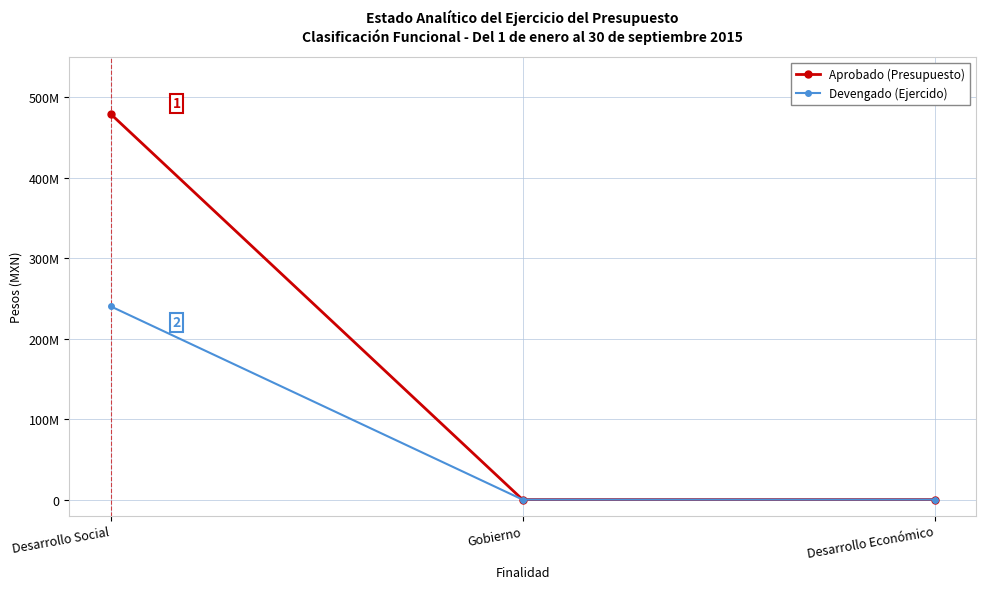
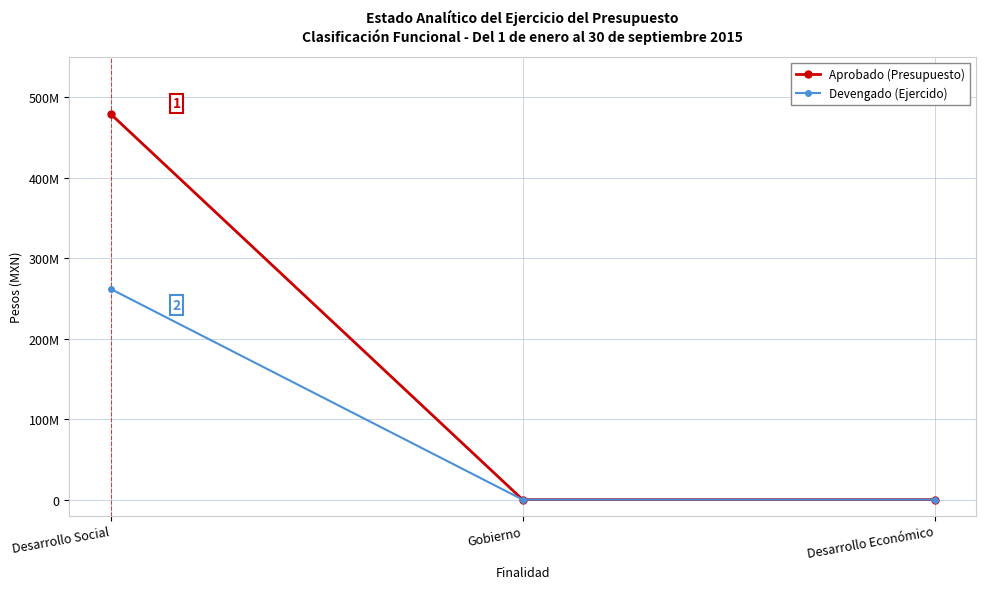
Devengado (Ejercido), Desarrollo Social: 240000000 -> 260000000
